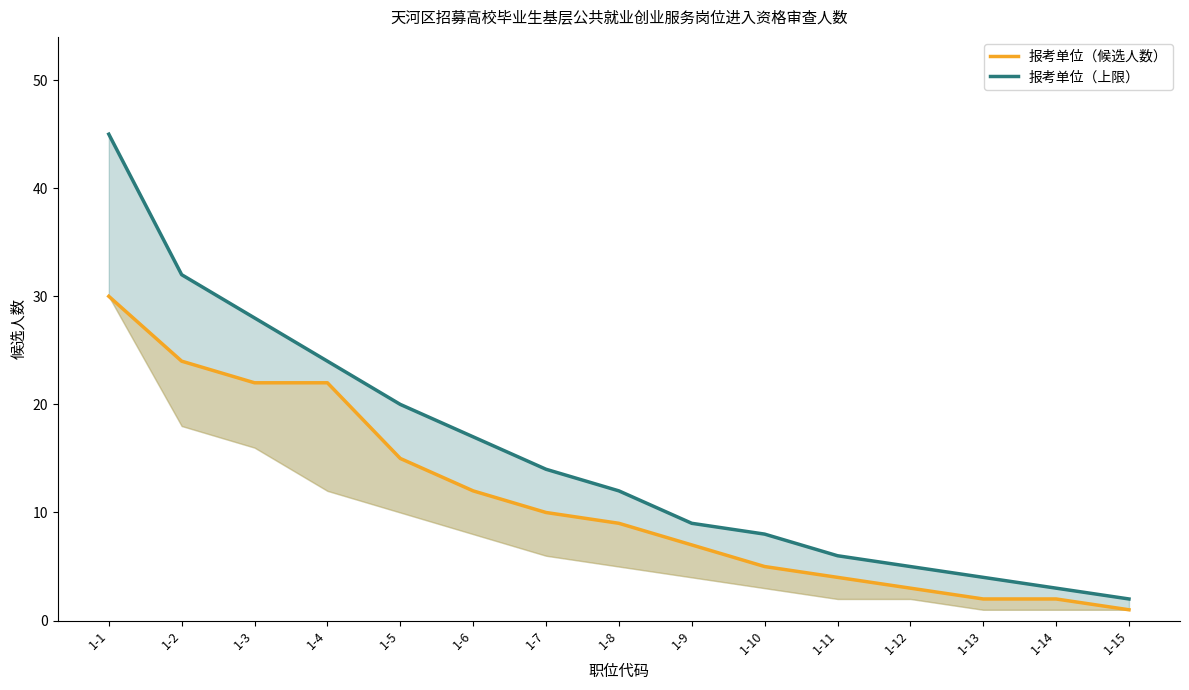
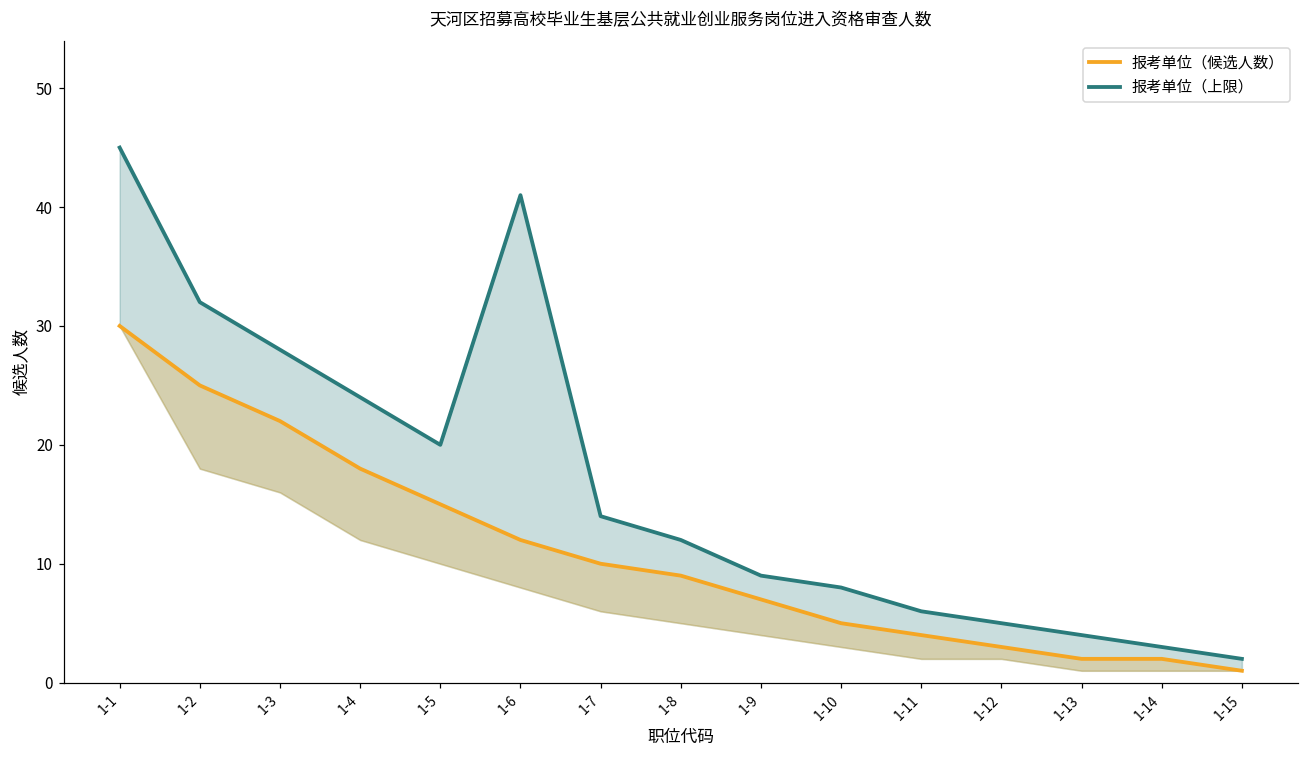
报考单位（候选人数）, 1-2: 24 -> 25
报考单位（候选人数）, 1-4: 22 -> 18
报考单位（上限）, 1-6: 17 -> 41
